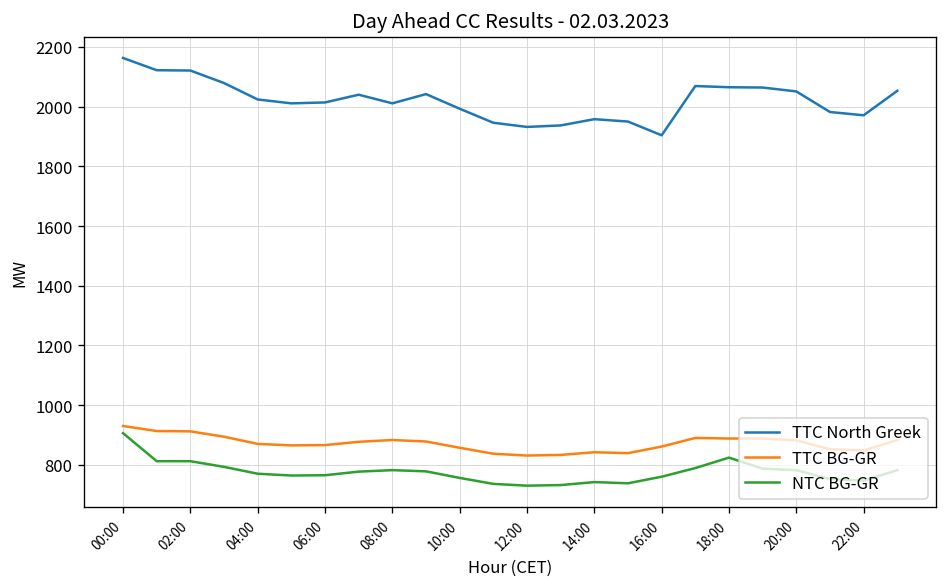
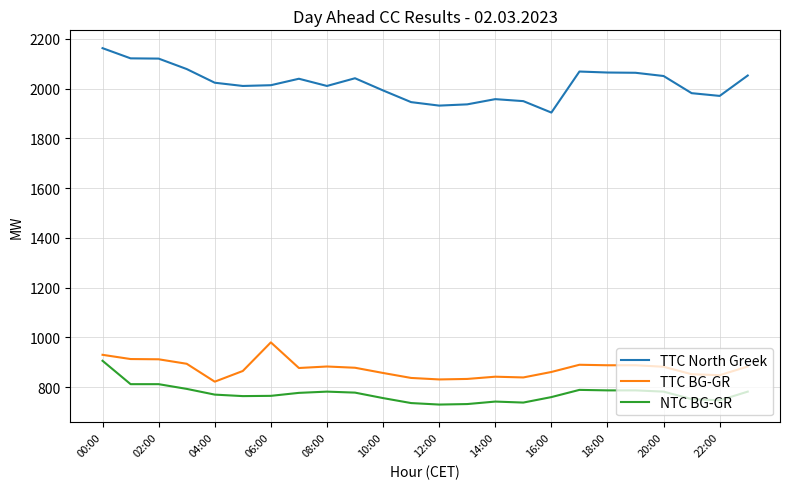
TTC BG-GR, 04:00: 870 -> 820
TTC BG-GR, 06:00: 870 -> 980
NTC BG-GR, 18:00: 820 -> 790
